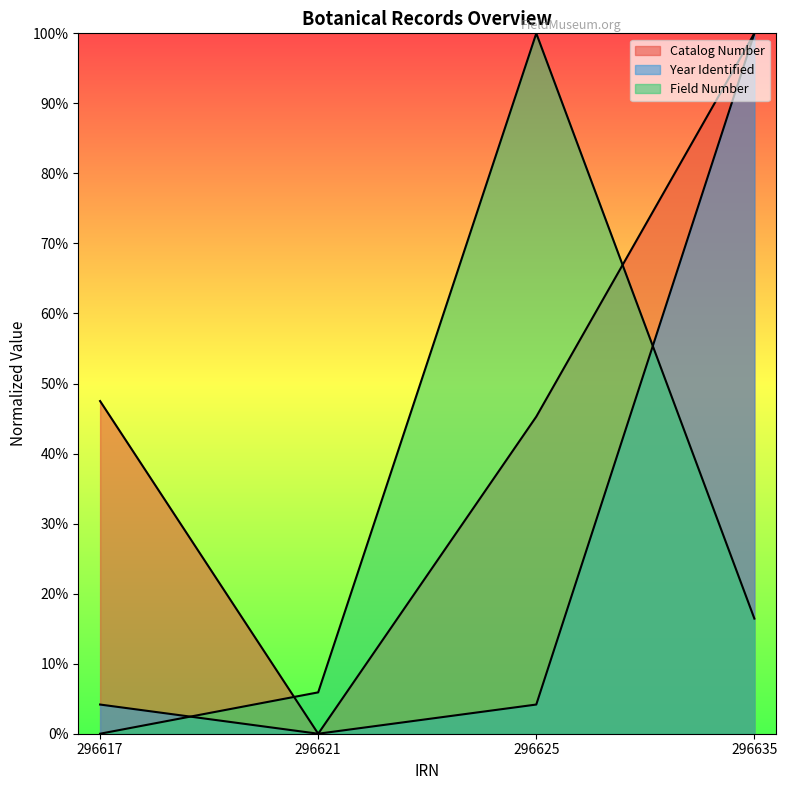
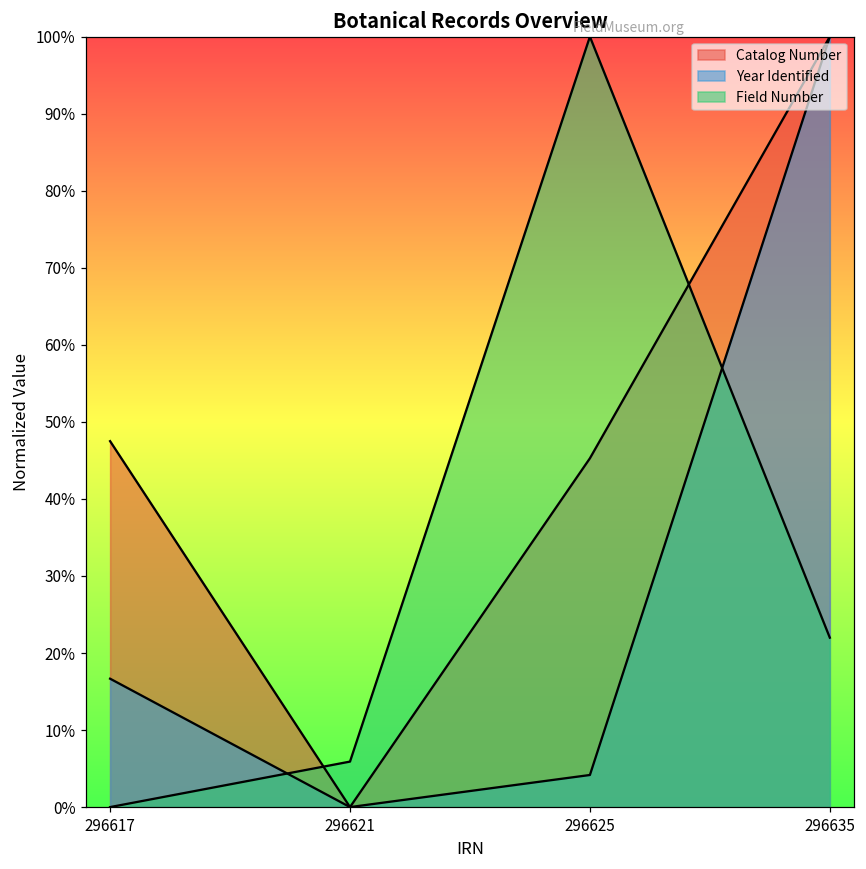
Year Identified, 296617: 4% -> 17%
Field Number, 296635: 16% -> 22%
